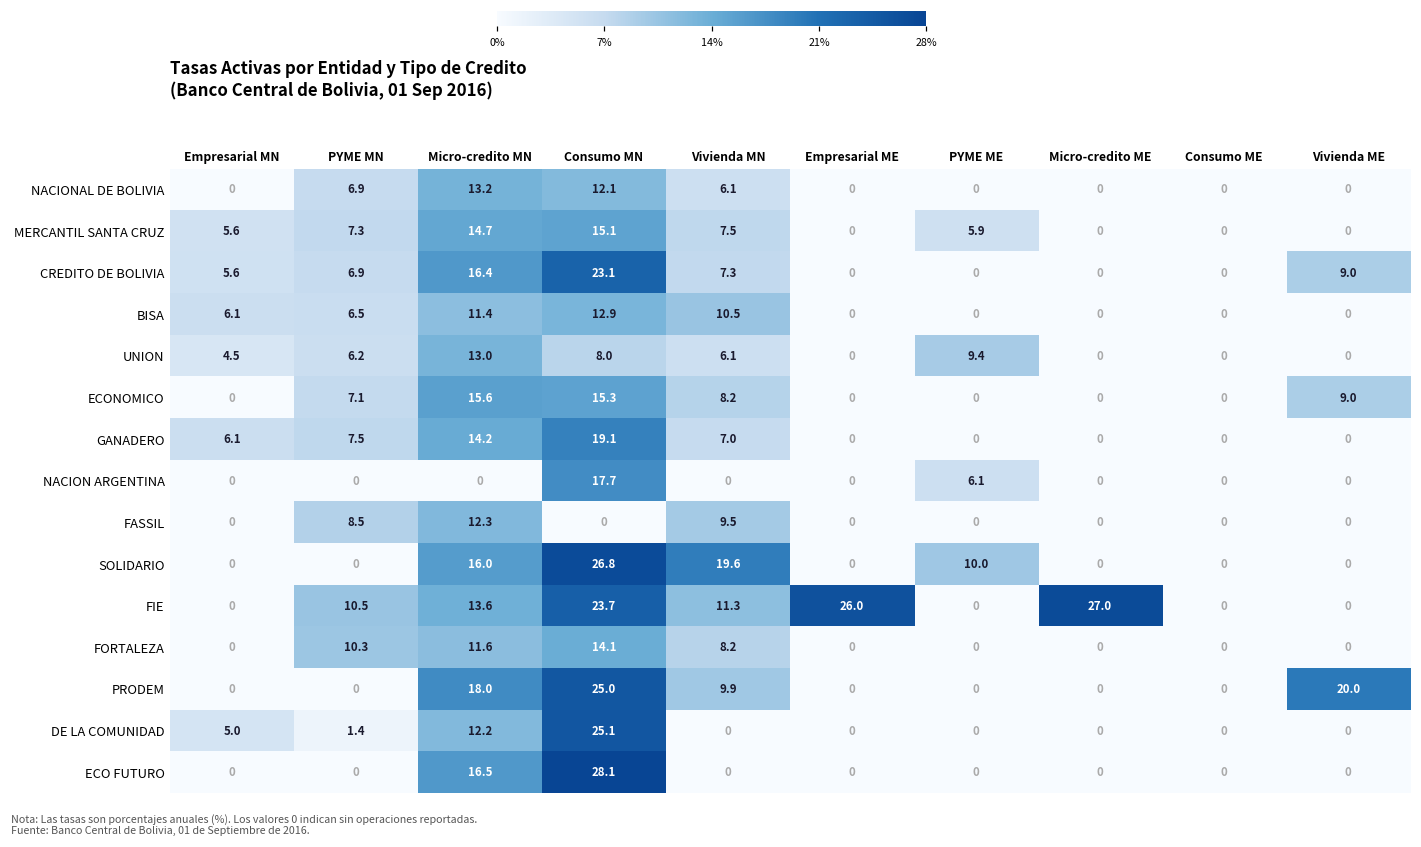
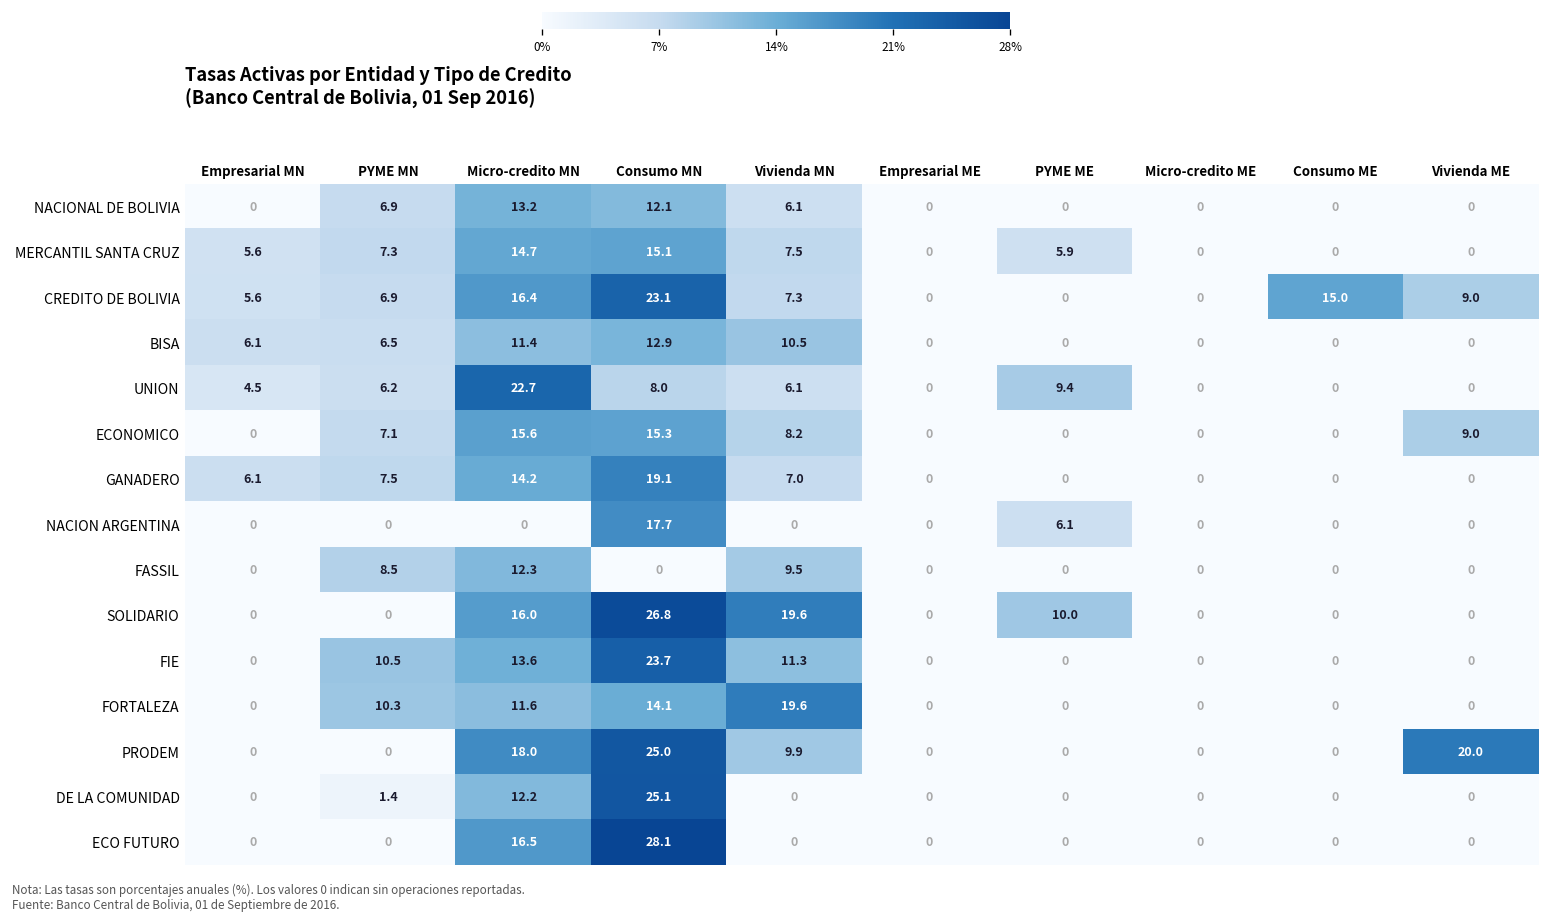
CREDITO DE BOLIVIA, Consumo ME: 0 -> 15.0
UNION, Micro-credito MN: 13.0 -> 22.7
FIE, Empresarial ME: 26.0 -> 0
FIE, Micro-credito ME: 27.0 -> 0
FORTALEZA, Vivienda MN: 8.2 -> 19.6
DE LA COMUNIDAD, Empresarial MN: 5.0 -> 0
